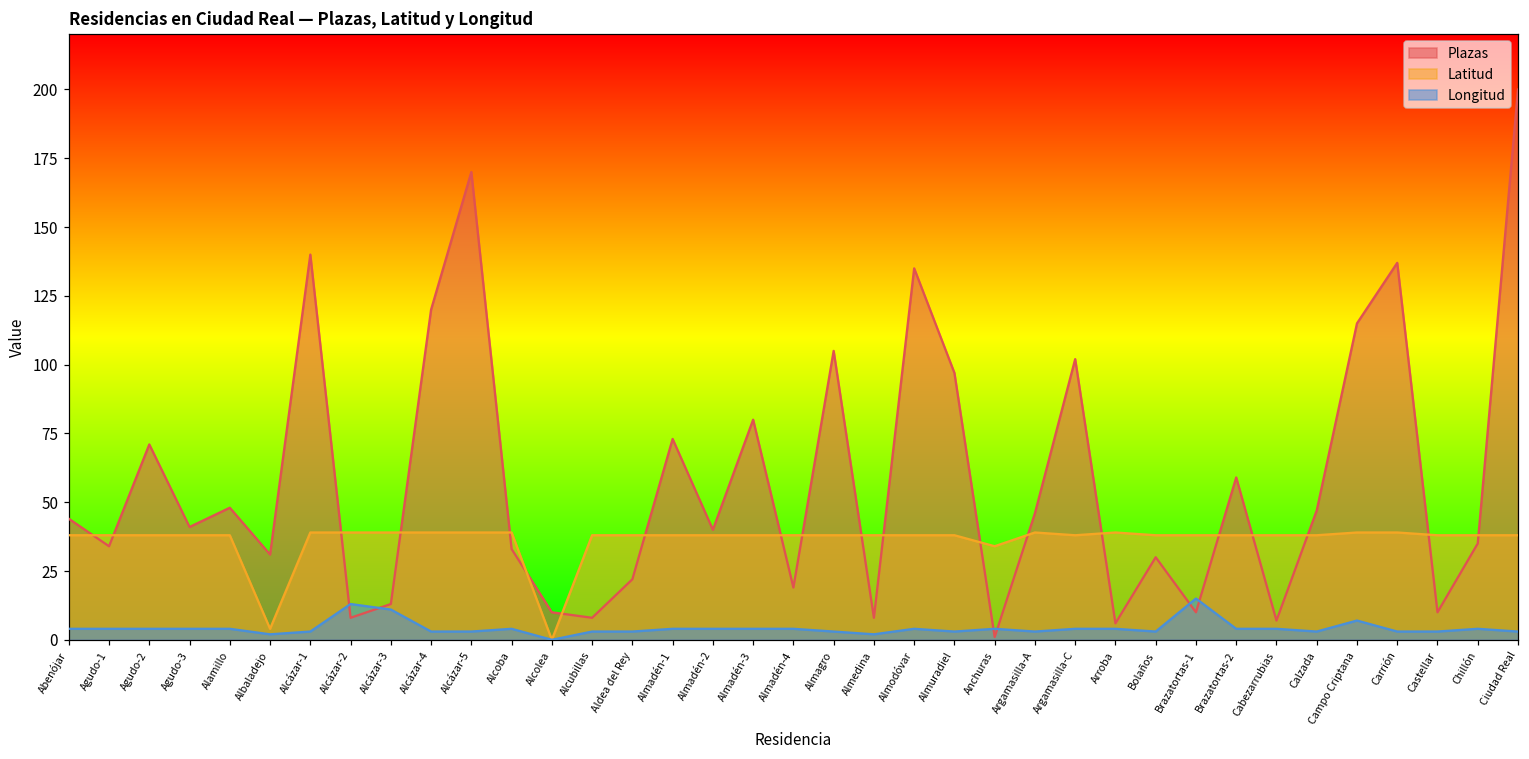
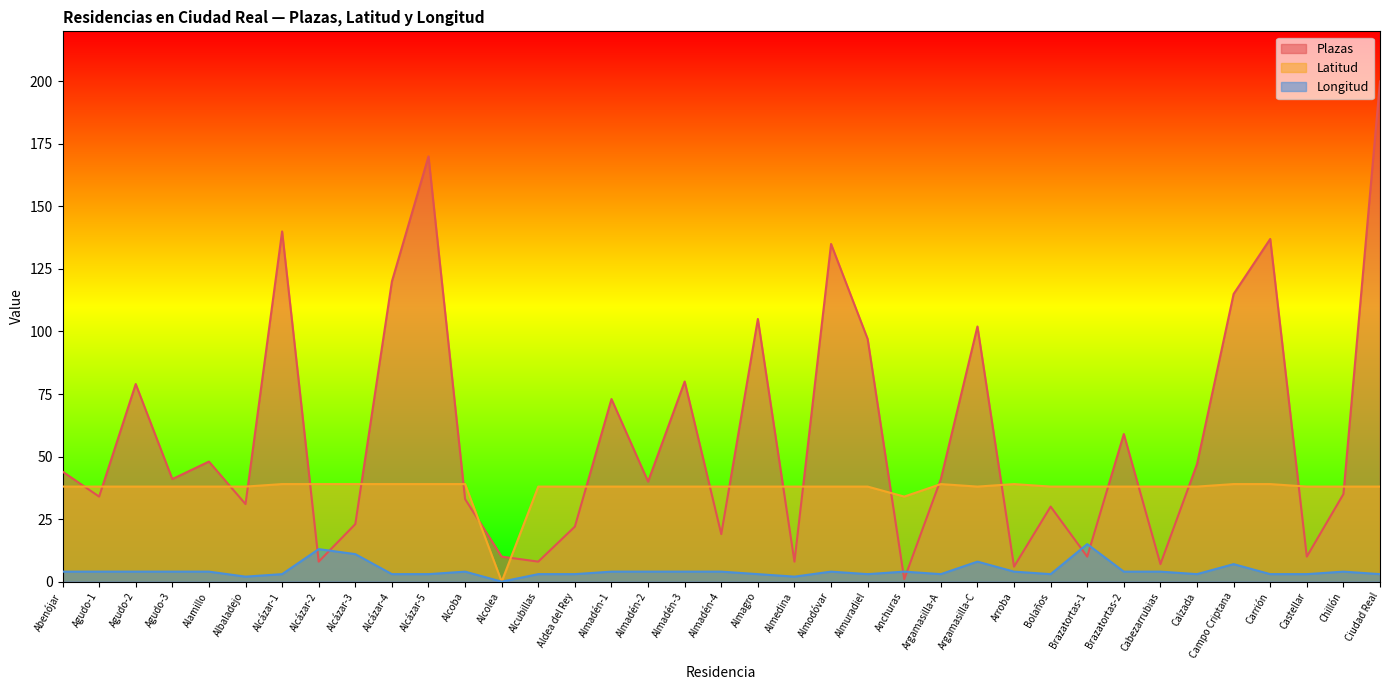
Plazas, Agudo-2: 71 -> 79
Latitud, Albaladejo: 4 -> 38
Plazas, Alcázar-3: 13 -> 23
Plazas, Argamasilla-A: 46 -> 41
Longitud, Argamasilla-C: 4 -> 8
